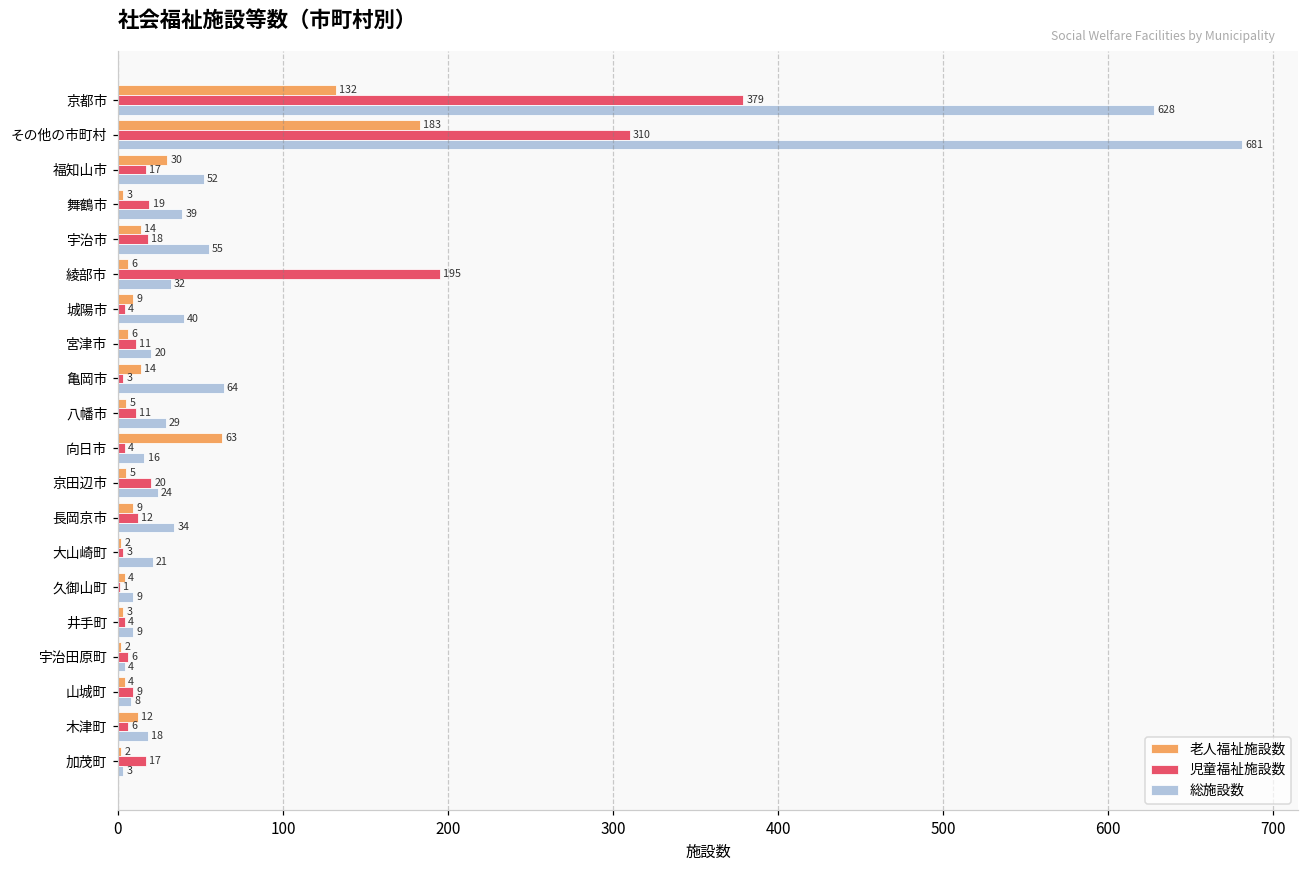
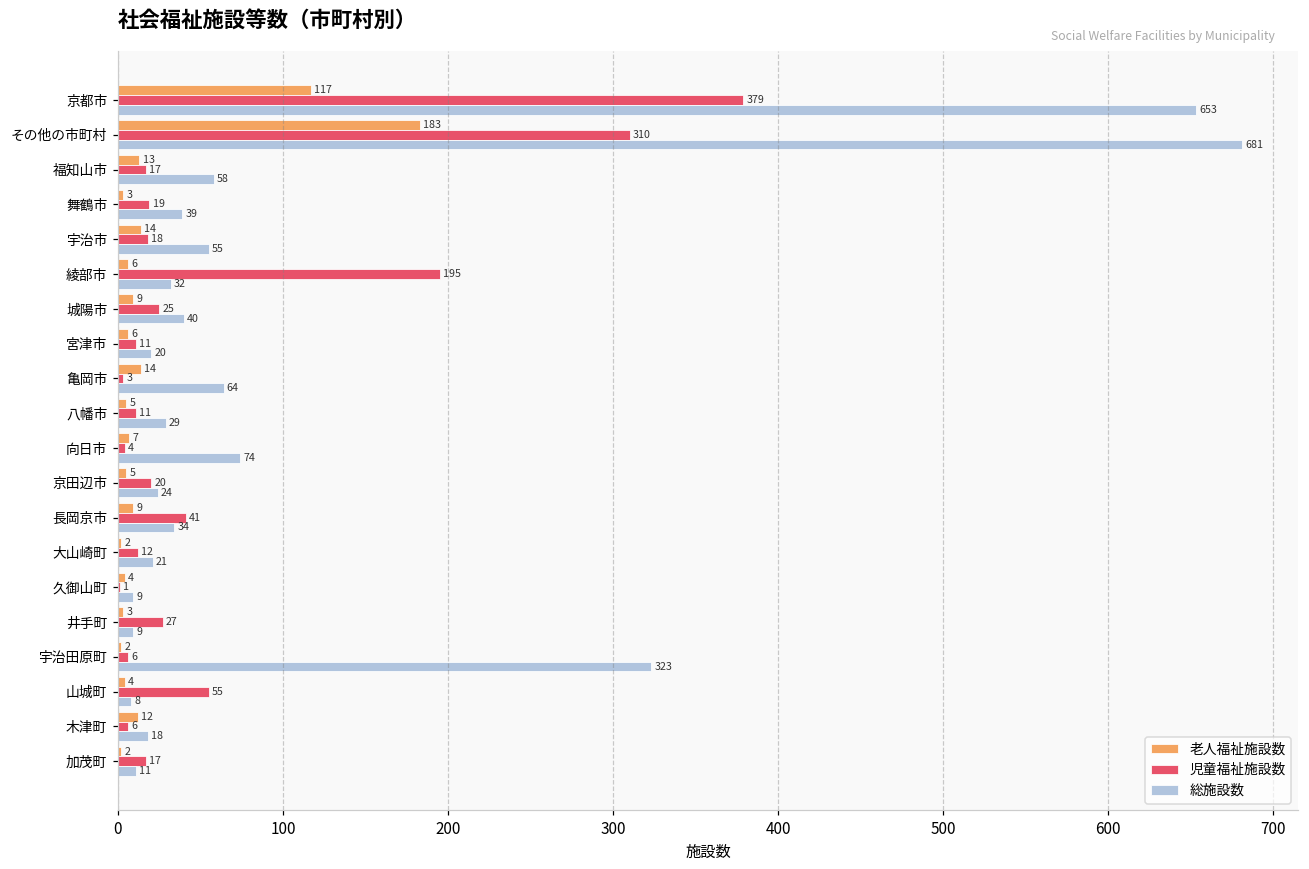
老人福祉施設数, 京都市: 132 -> 117
総施設数, 京都市: 628 -> 653
老人福祉施設数, 福知山市: 30 -> 13
総施設数, 福知山市: 52 -> 58
児童福祉施設数, 城陽市: 4 -> 25
老人福祉施設数, 向日市: 63 -> 7
総施設数, 向日市: 16 -> 74
児童福祉施設数, 長岡京市: 12 -> 41
児童福祉施設数, 大山崎町: 3 -> 12
児童福祉施設数, 井手町: 4 -> 27
総施設数, 宇治田原町: 4 -> 323
児童福祉施設数, 山城町: 9 -> 55
総施設数, 加茂町: 3 -> 11
